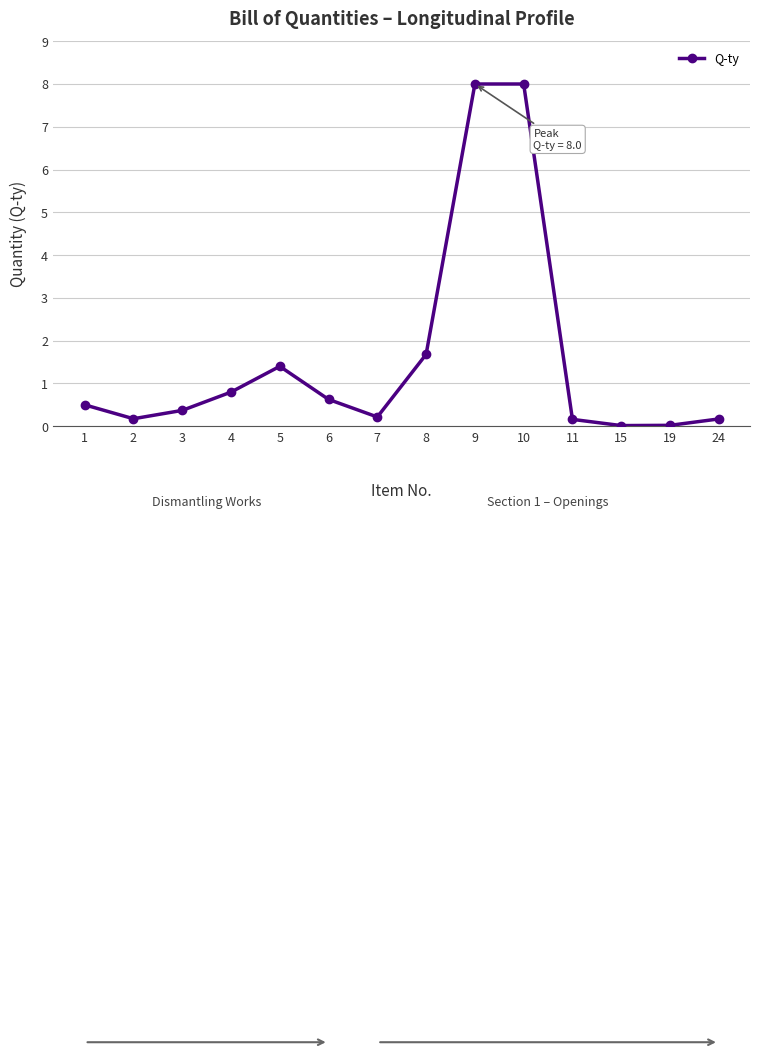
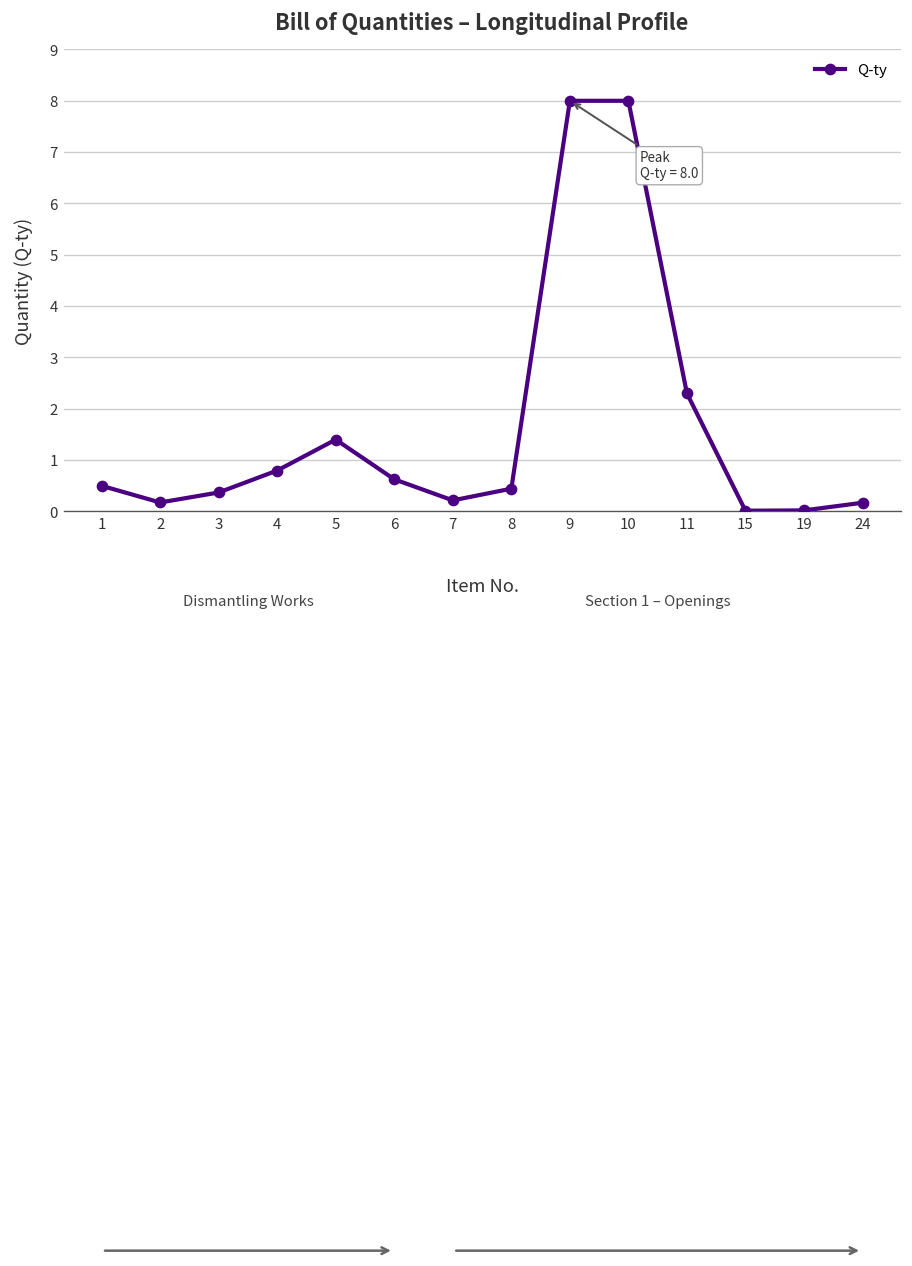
8: 1.7 -> 0.4
11: 0.2 -> 2.3
